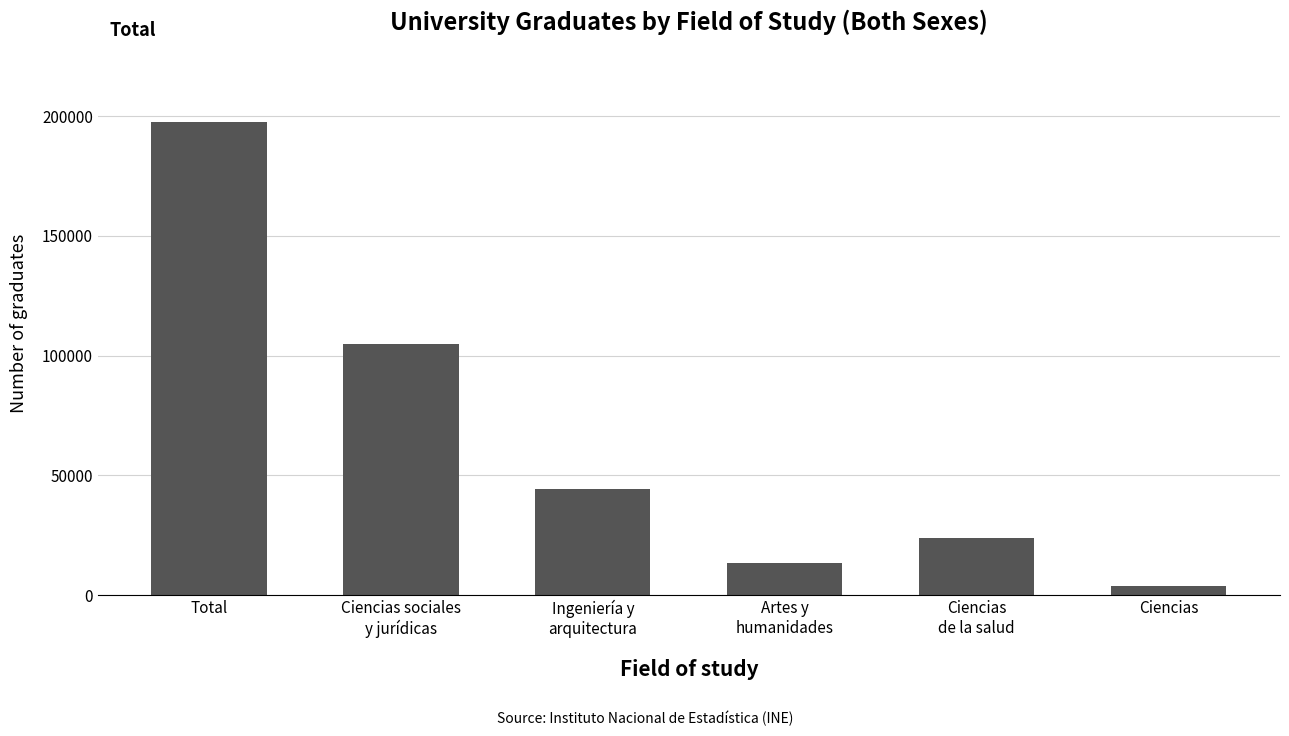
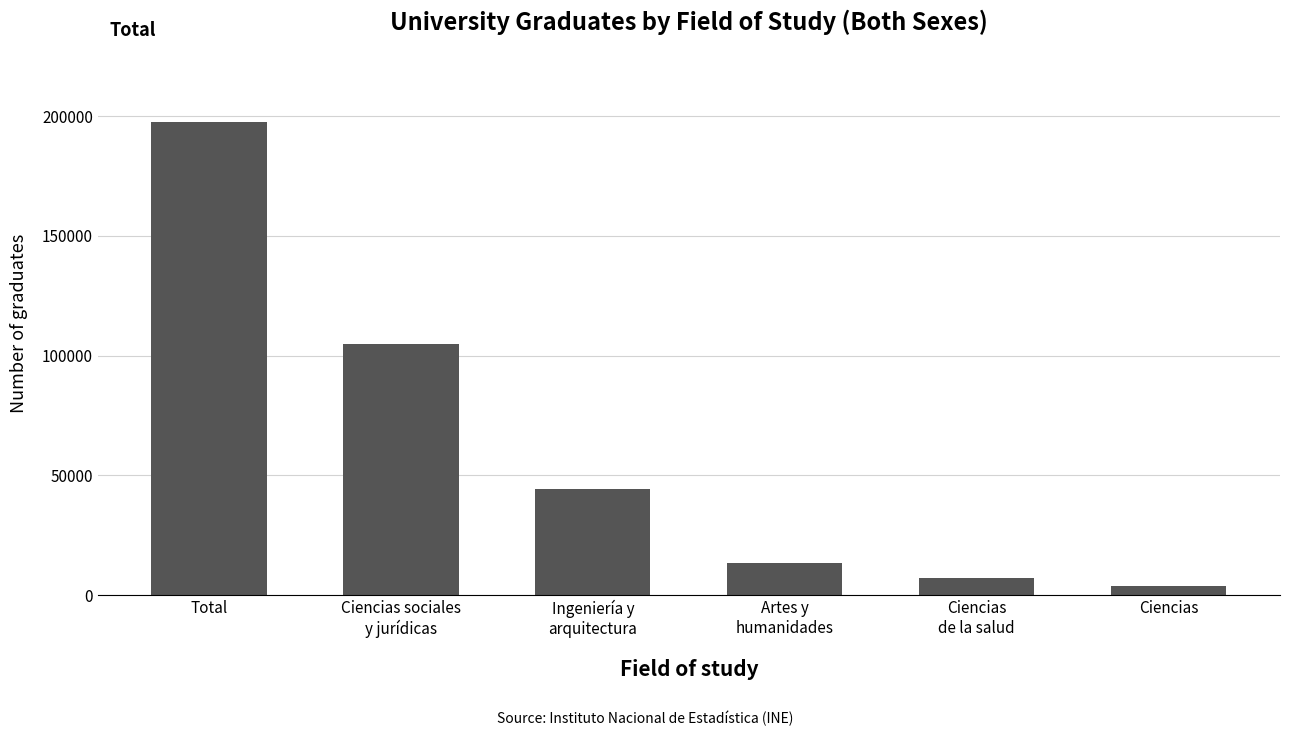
Ciencias de la salud: 24000 -> 7000
